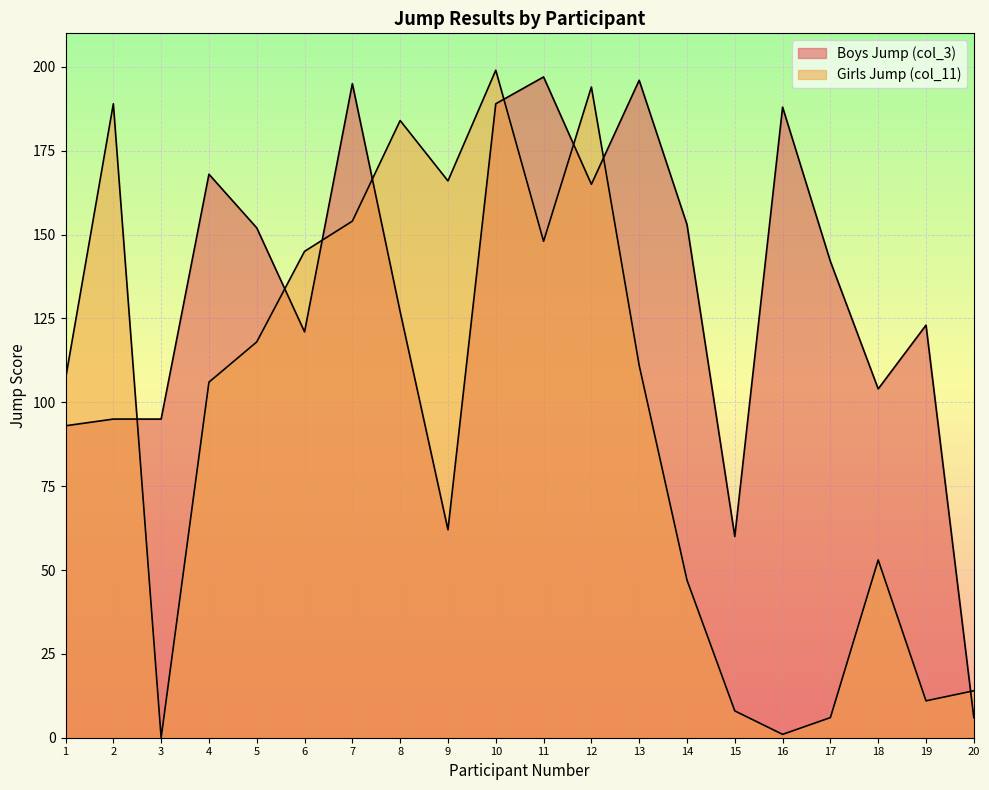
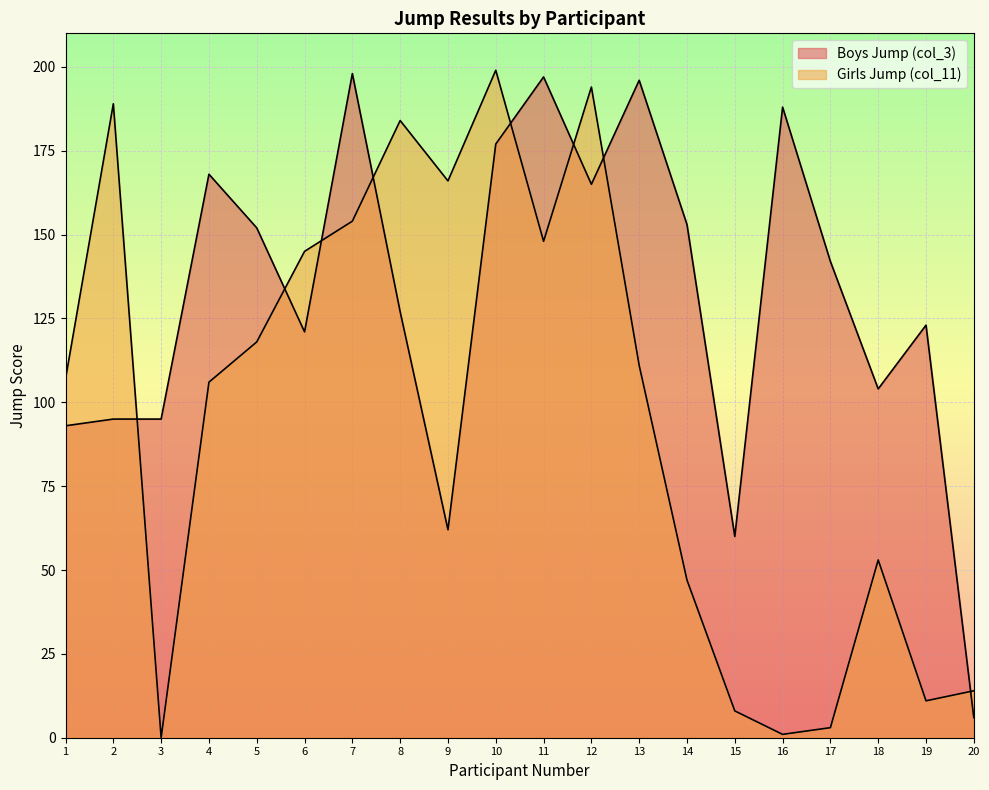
Boys Jump (col_3), 7: 195 -> 198
Boys Jump (col_3), 10: 189 -> 177
Girls Jump (col_11), 17: 6 -> 3
